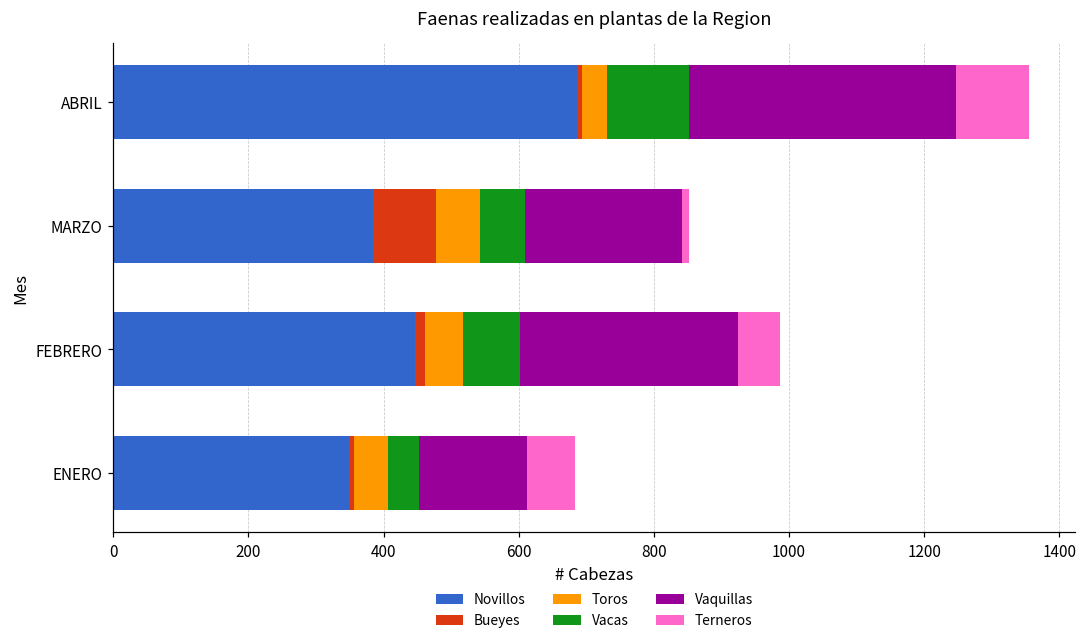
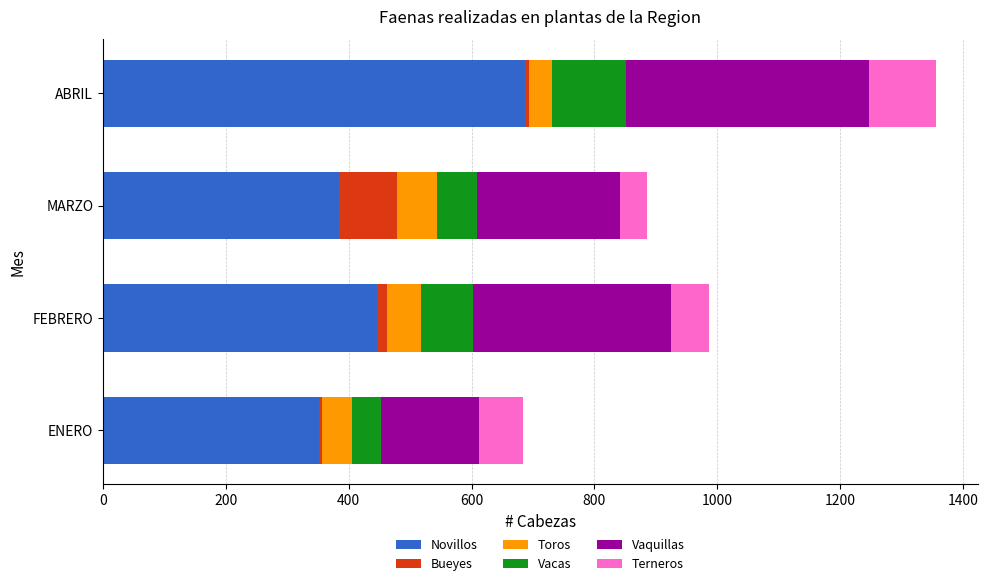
Terneros, MARZO: 10 -> 50
